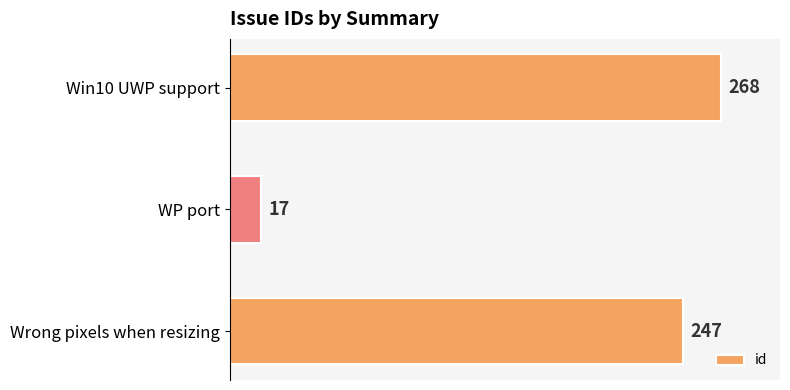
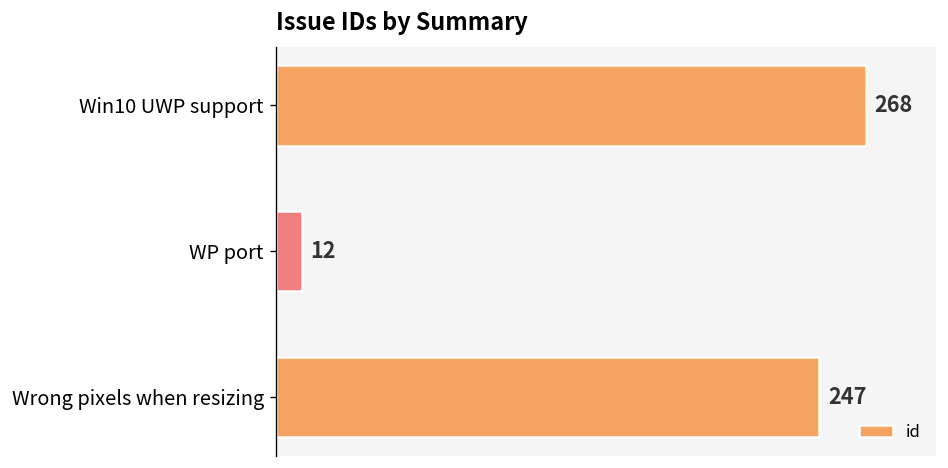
WP port: 17 -> 12
